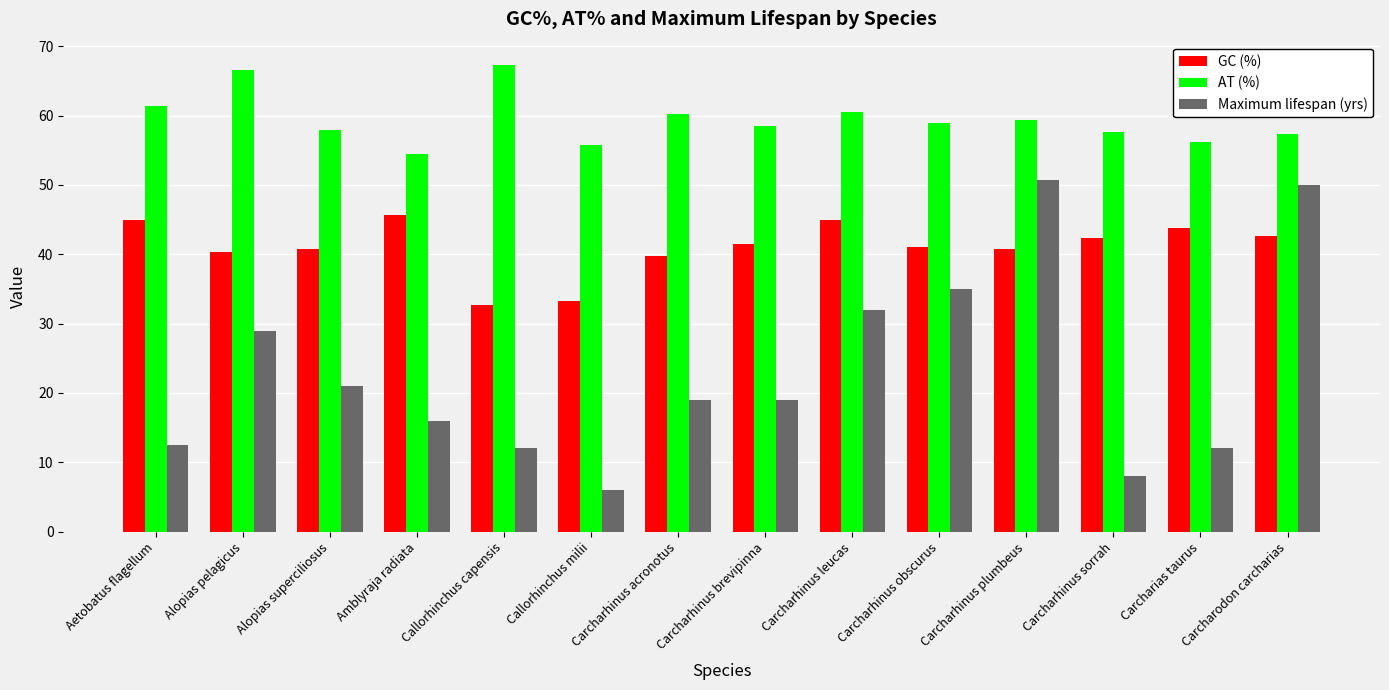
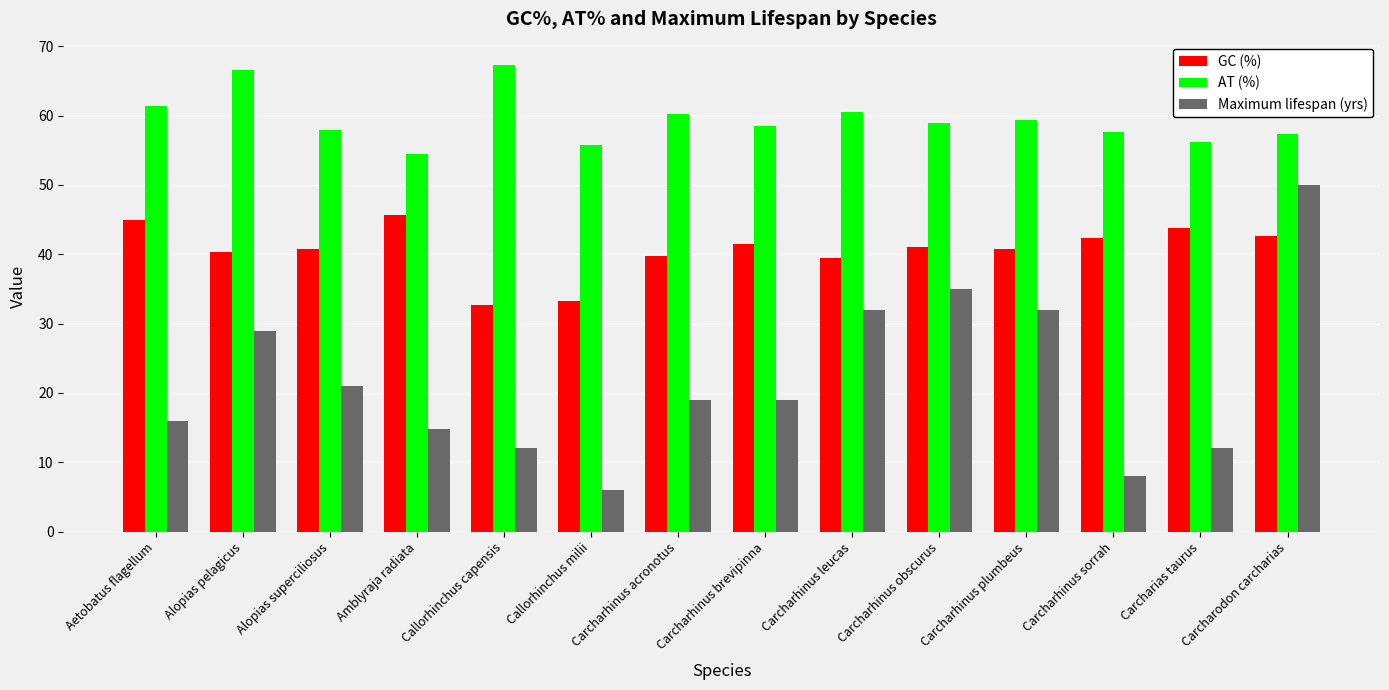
Maximum lifespan (yrs), Aetobatus flagellum: 13 -> 16
Maximum lifespan (yrs), Amblyraja radiata: 16 -> 15
GC (%), Carcharhinus leucas: 45 -> 40
Maximum lifespan (yrs), Carcharhinus plumbeus: 51 -> 32
